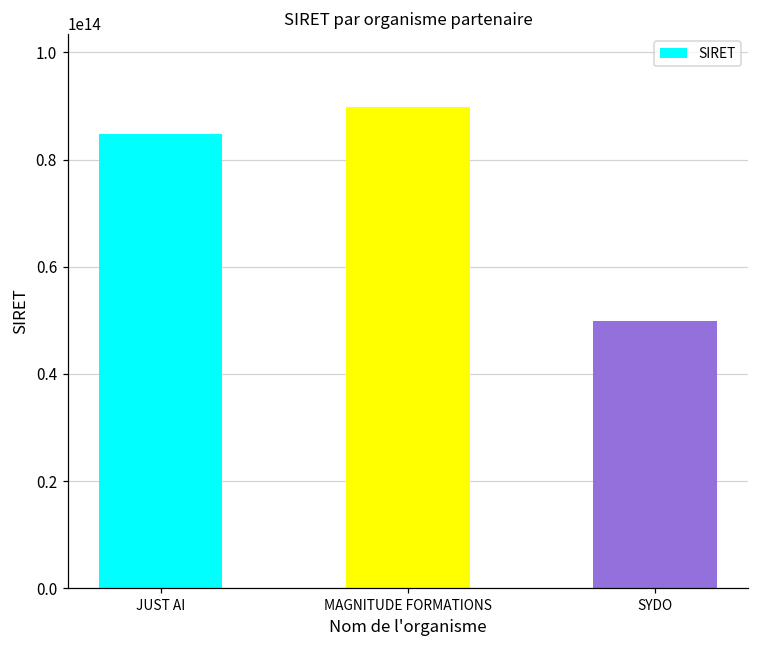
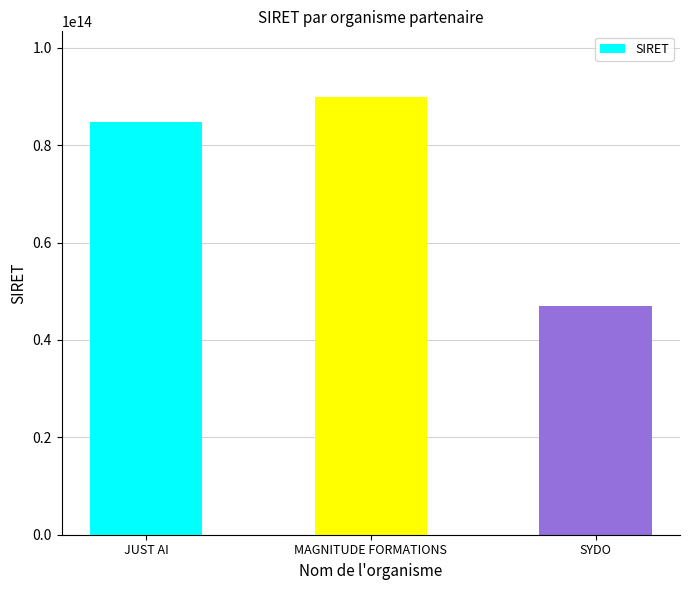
SYDO: 50000000000000 -> 47000000000000
